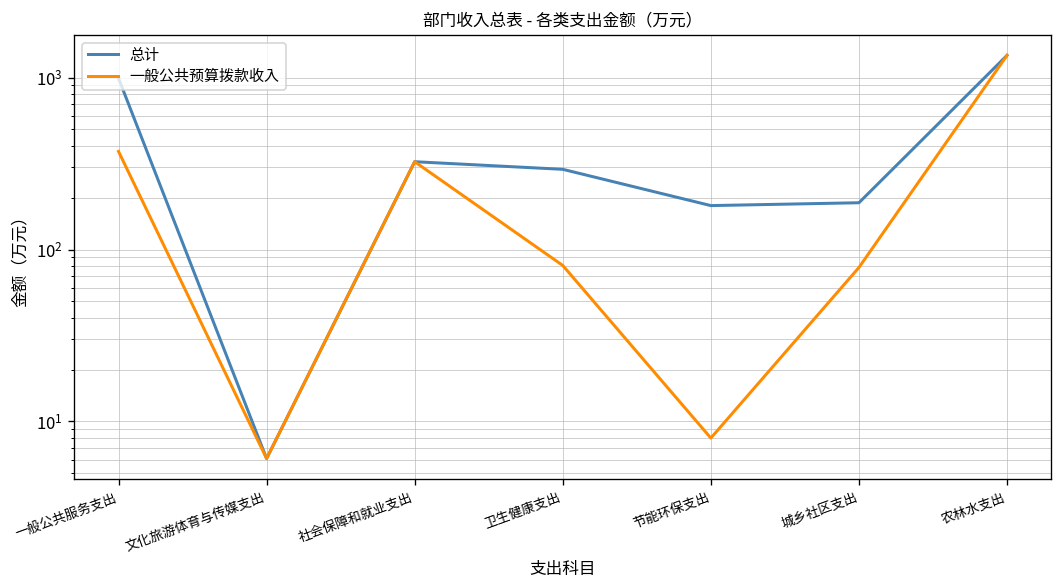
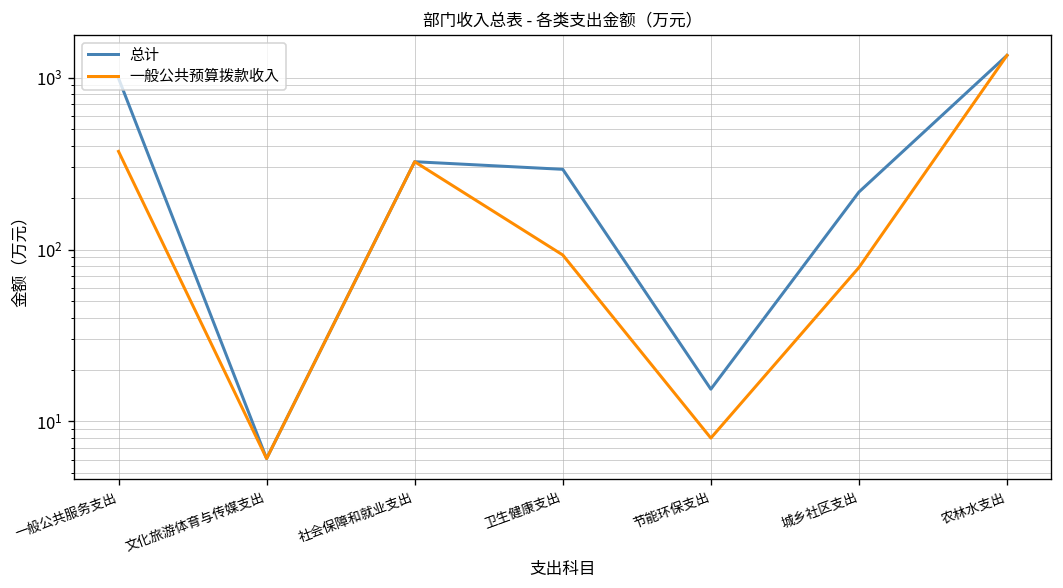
一般公共预算拨款收入, 卫生健康支出: 80 -> 90
总计, 节能环保支出: 180 -> 15
总计, 城乡社区支出: 190 -> 220
